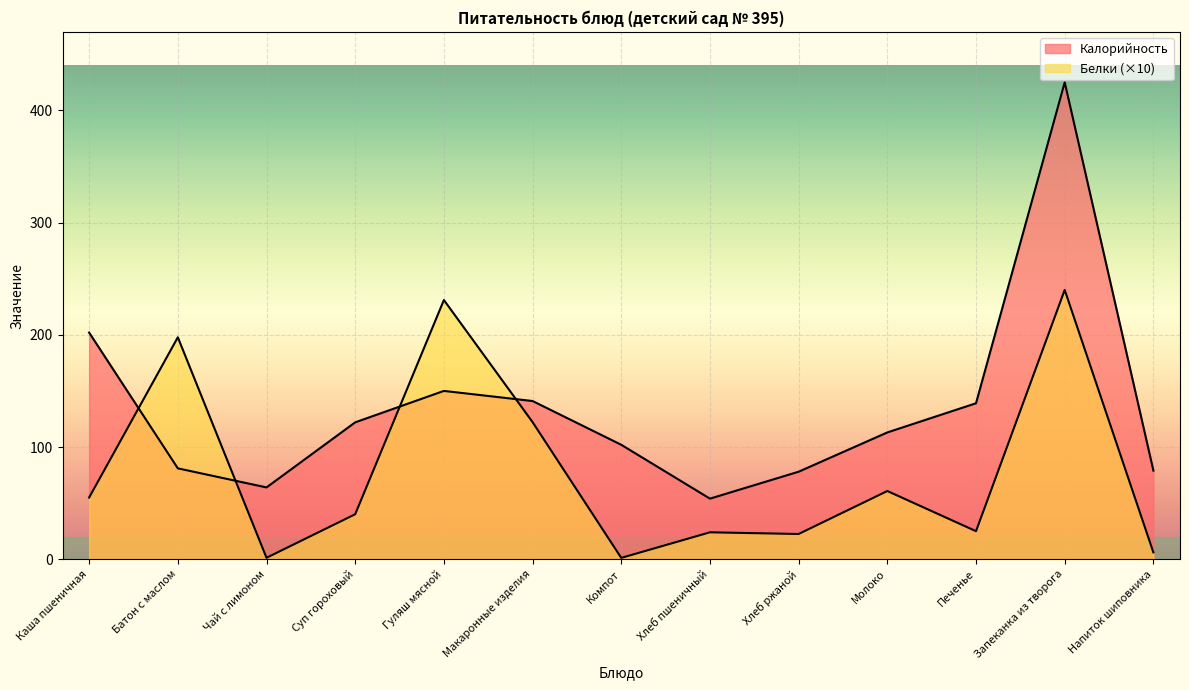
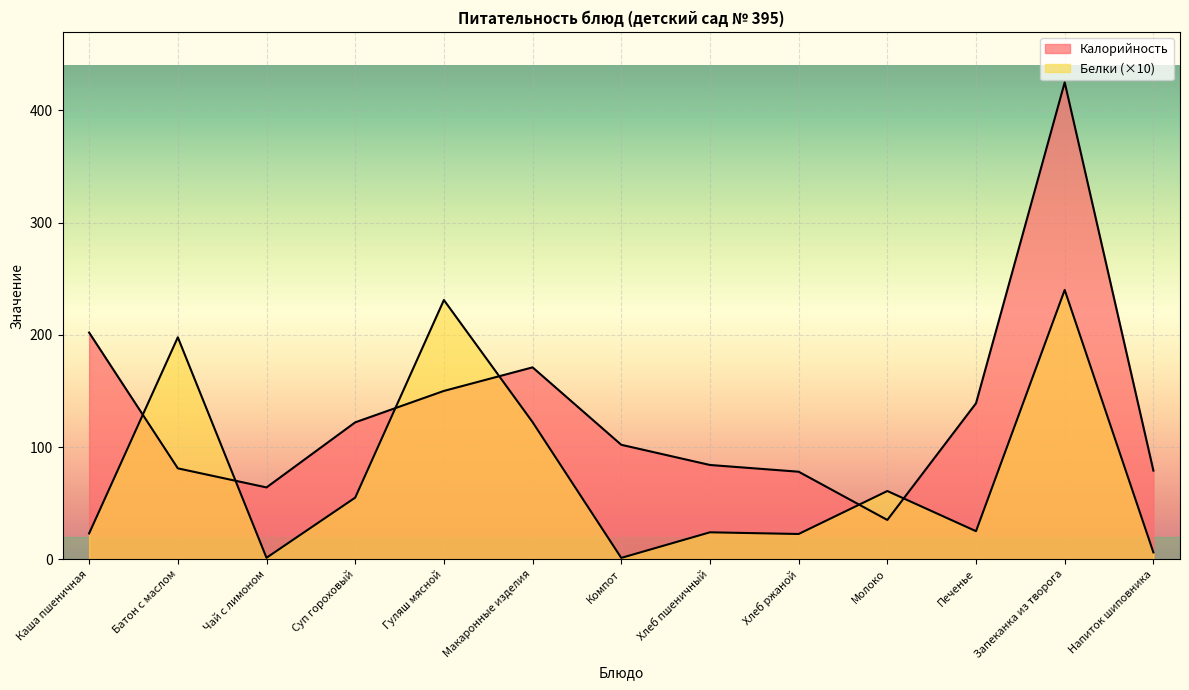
Белки (×10), Каша пшеничная: 55 -> 23
Белки (×10), Суп гороховый: 40 -> 55
Калорийность, Макаронные изделия: 141 -> 171
Калорийность, Хлеб пшеничный: 54 -> 84
Калорийность, Молоко: 113 -> 35
